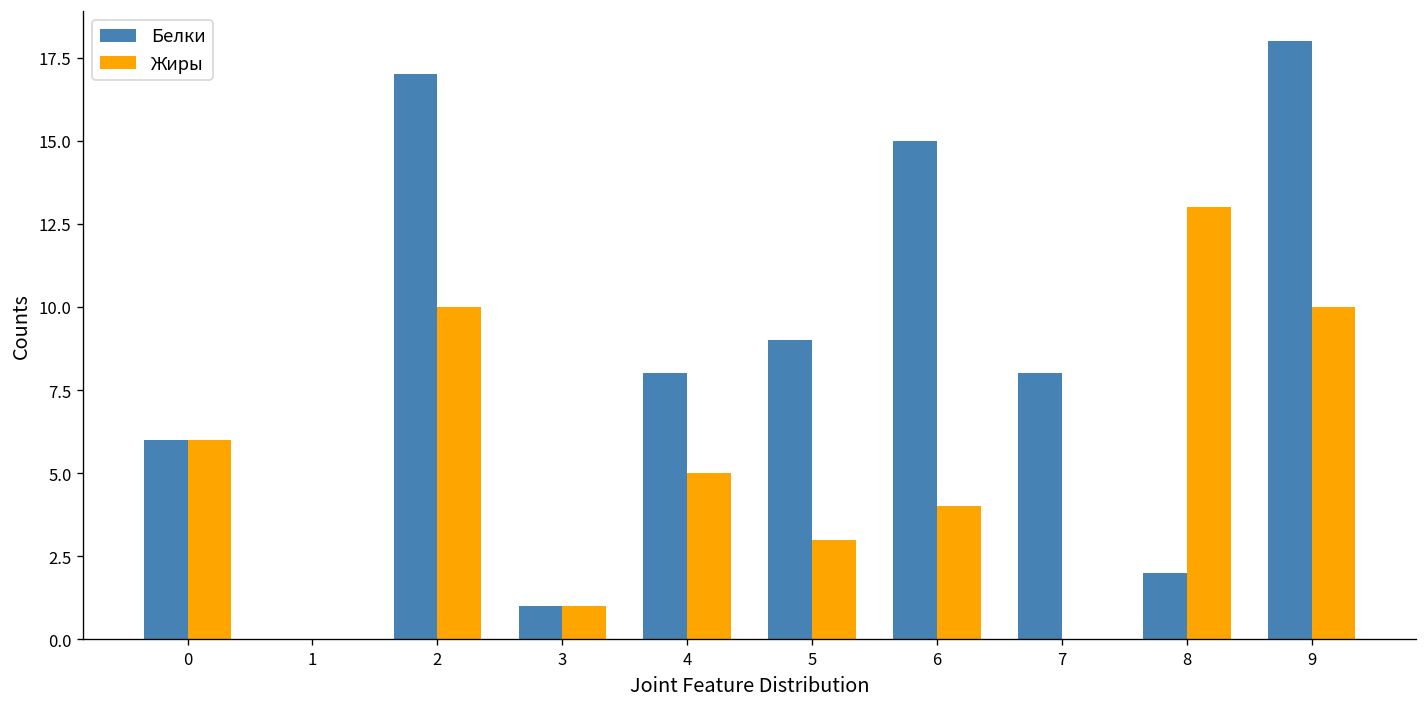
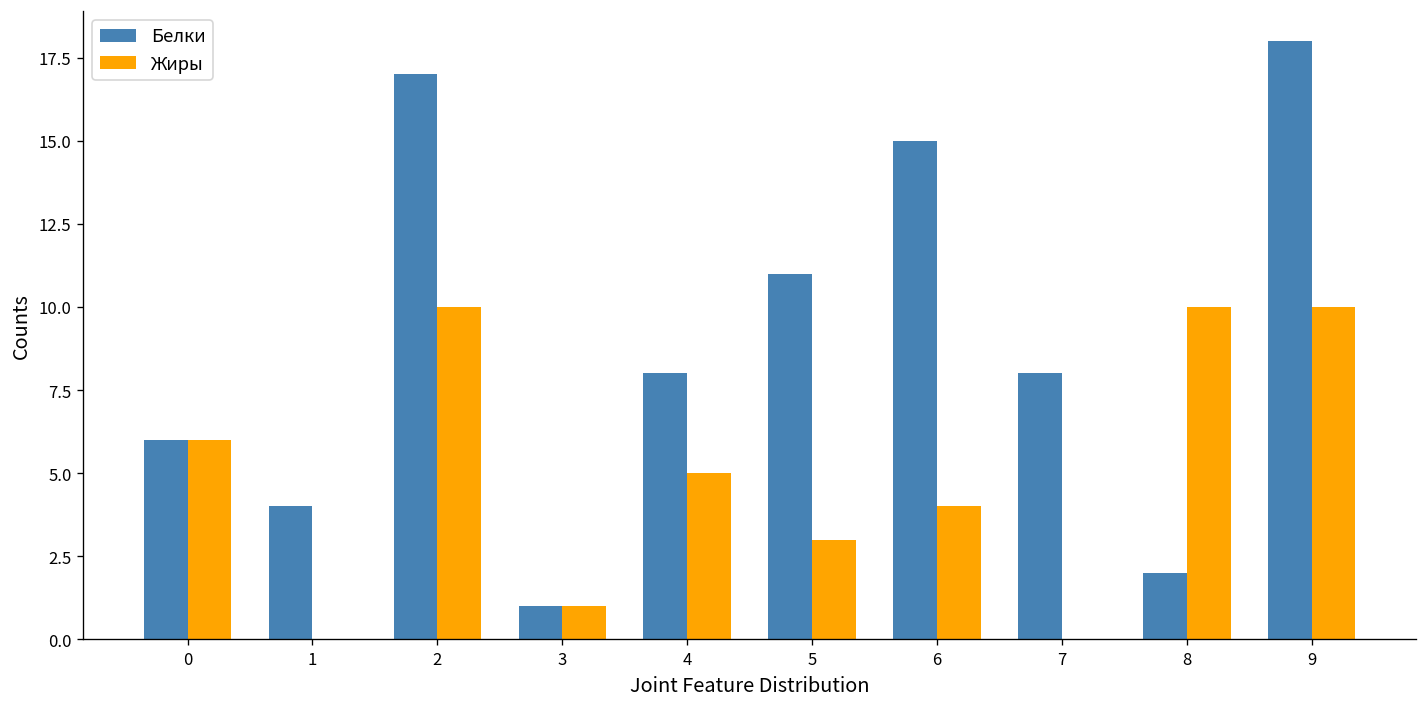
Белки, 1: 0 -> 4
Белки, 5: 9 -> 11
Жиры, 8: 13 -> 10
